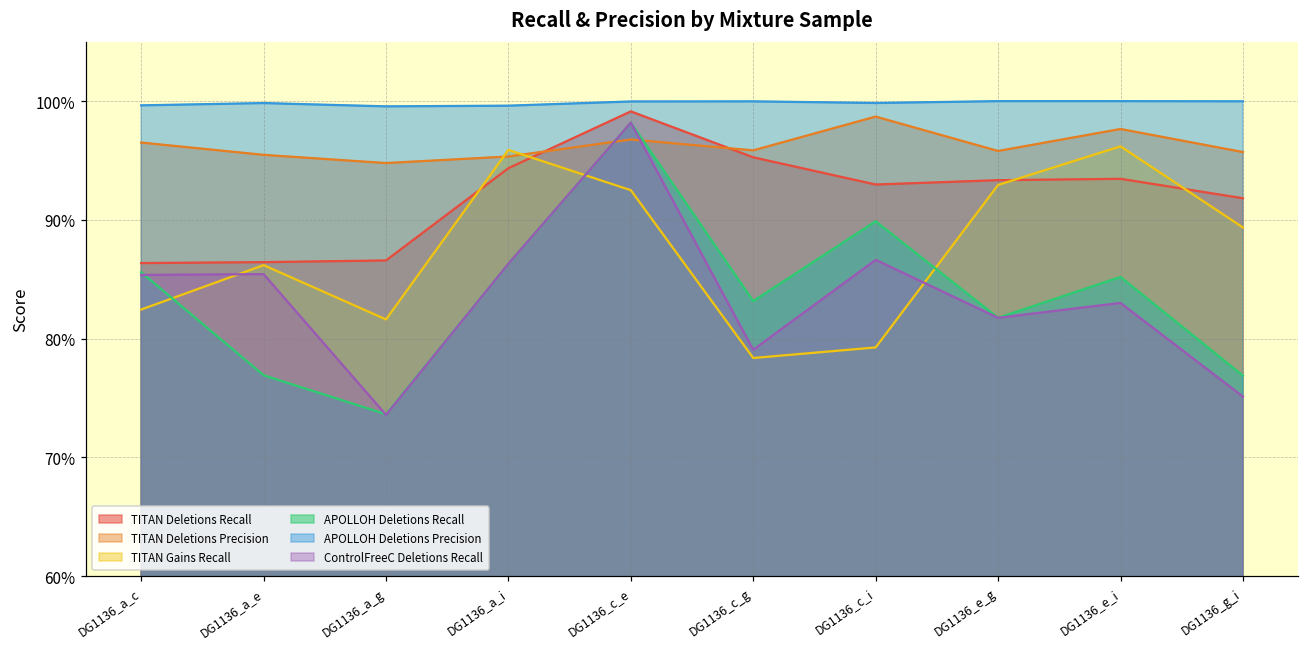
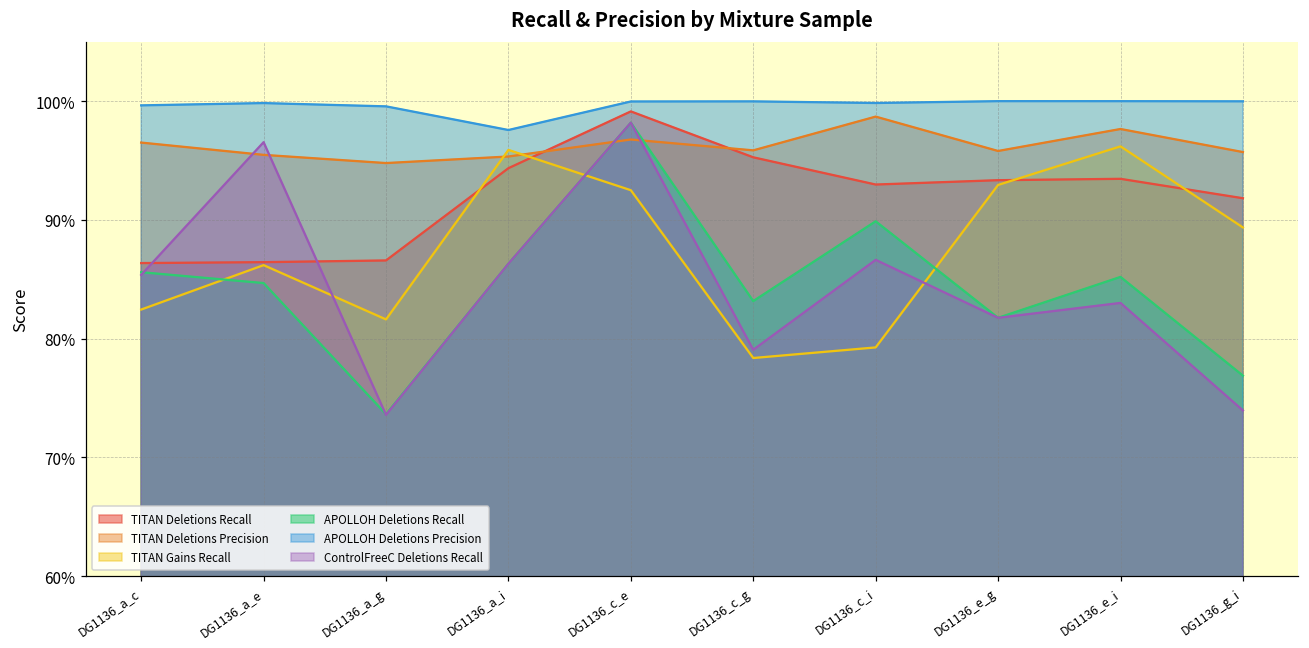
APOLLOH Deletions Recall, DG1136_a_e: 76.9% -> 84.7%
ControlFreeC Deletions Recall, DG1136_a_e: 85.4% -> 96.5%
APOLLOH Deletions Precision, DG1136_a_i: 99.6% -> 97.6%
ControlFreeC Deletions Recall, DG1136_g_i: 75.1% -> 74.0%
